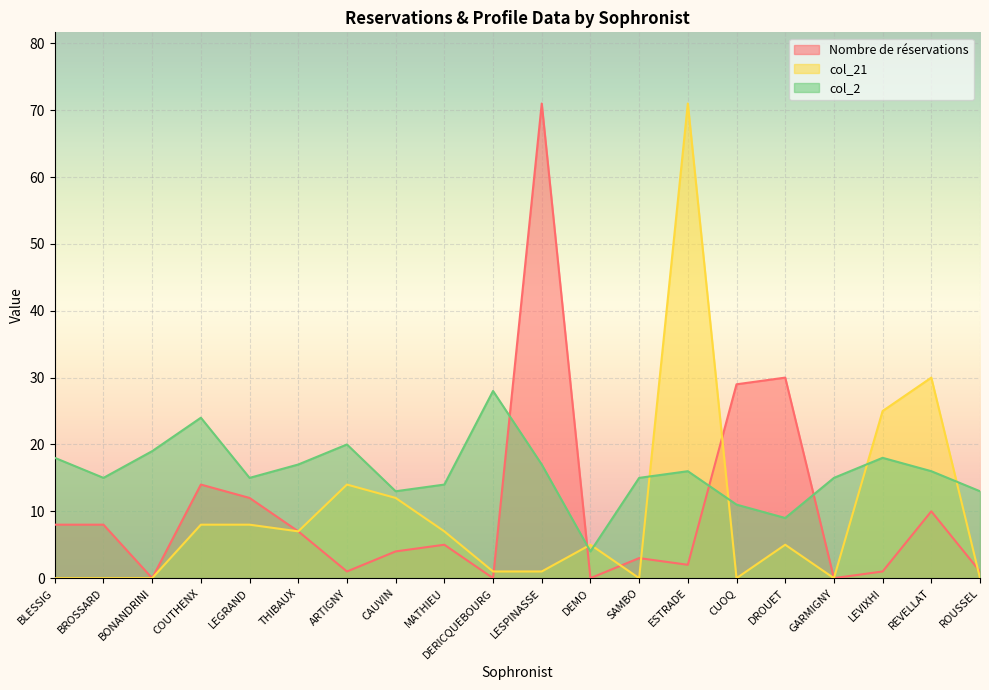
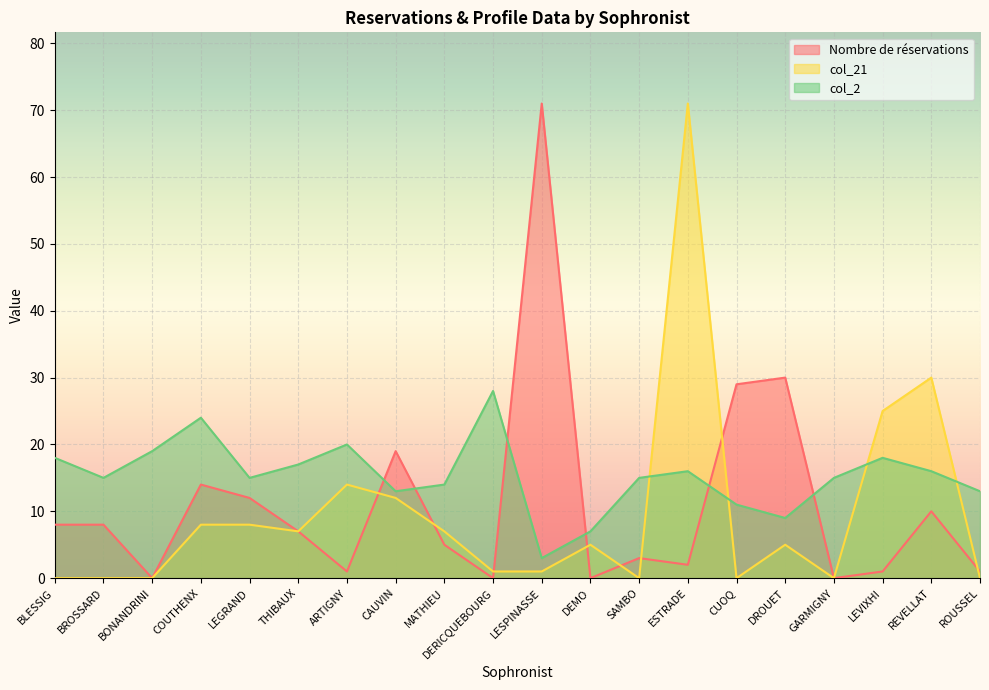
Nombre de réservations, CAUVIN: 4 -> 19
col_2, LESPINASSE: 17 -> 3
col_2, DEMO: 4 -> 7
